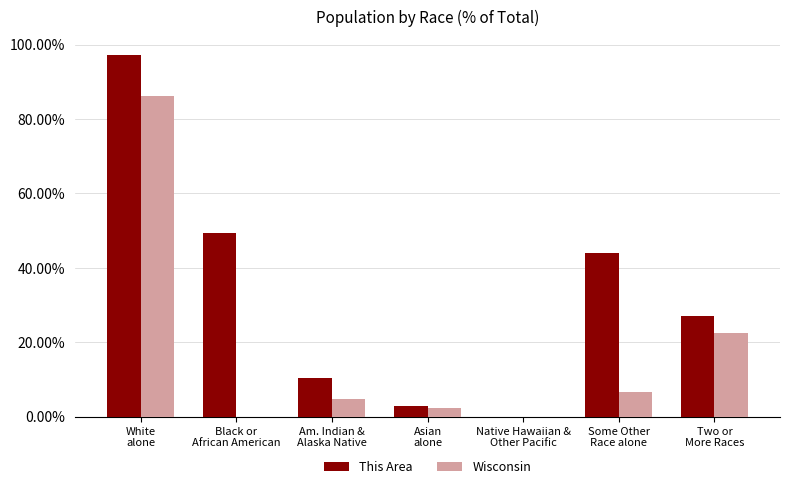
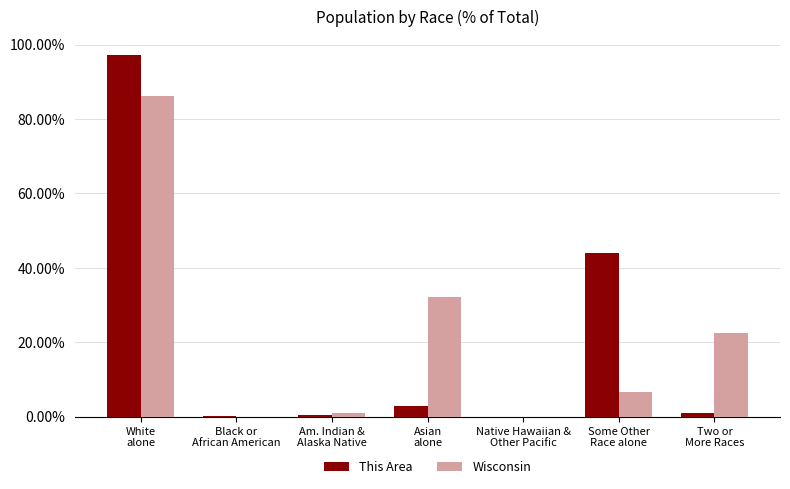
This Area, Black or African American: 49% -> 0%
This Area, Am. Indian & Alaska Native: 10% -> 0%
Wisconsin, Am. Indian & Alaska Native: 5% -> 1%
Wisconsin, Asian alone: 2% -> 32%
This Area, Two or More Races: 27% -> 1%
